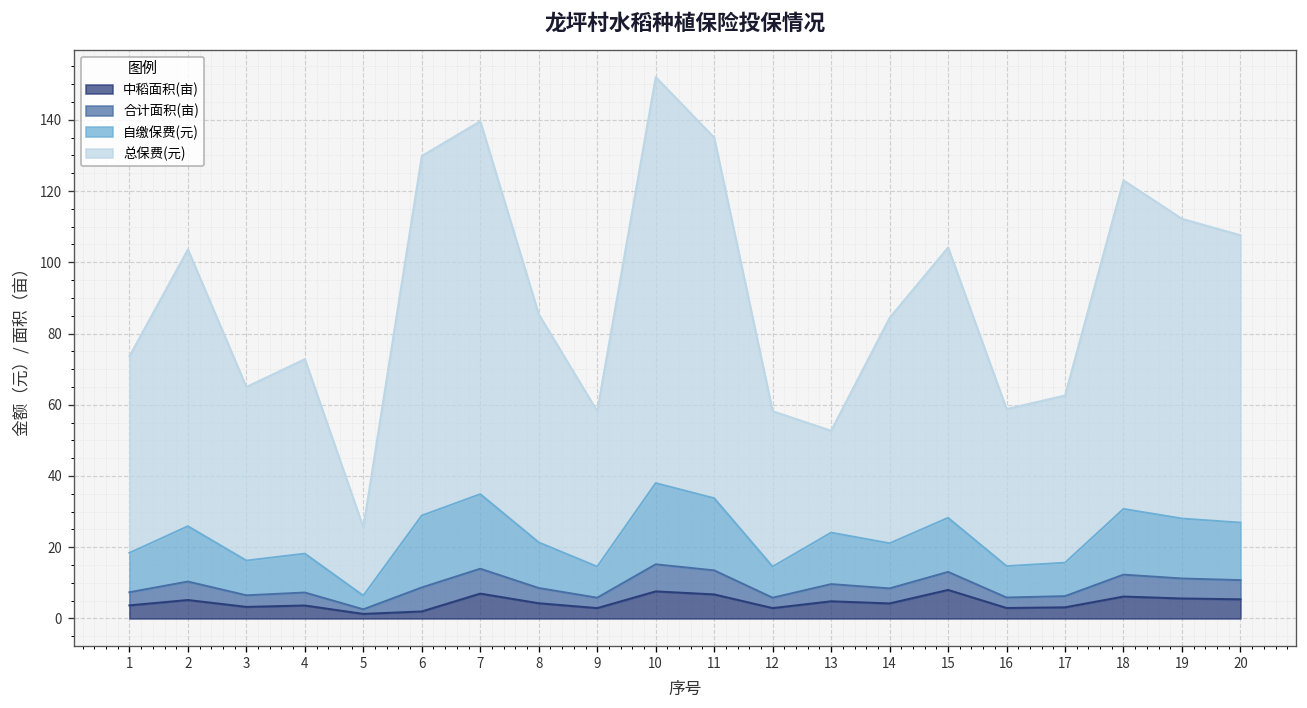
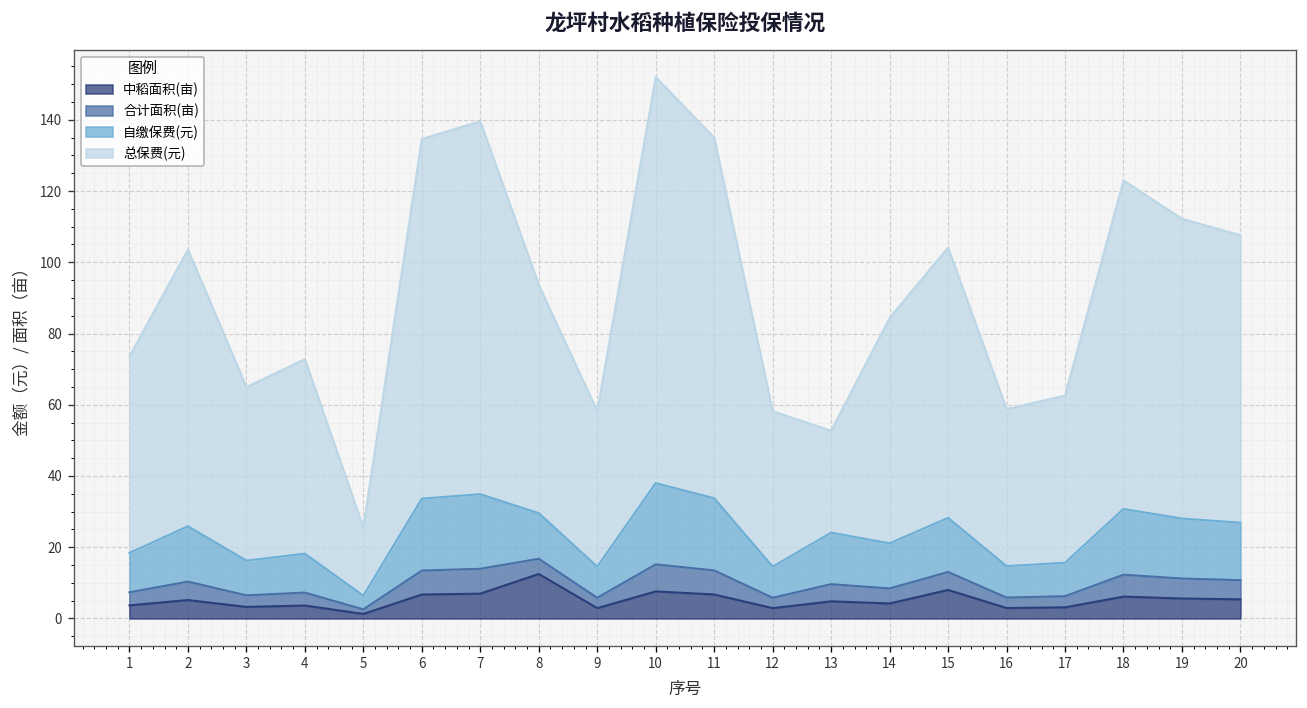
中稻面积(亩), 6: 2 -> 7
中稻面积(亩), 8: 4 -> 13
